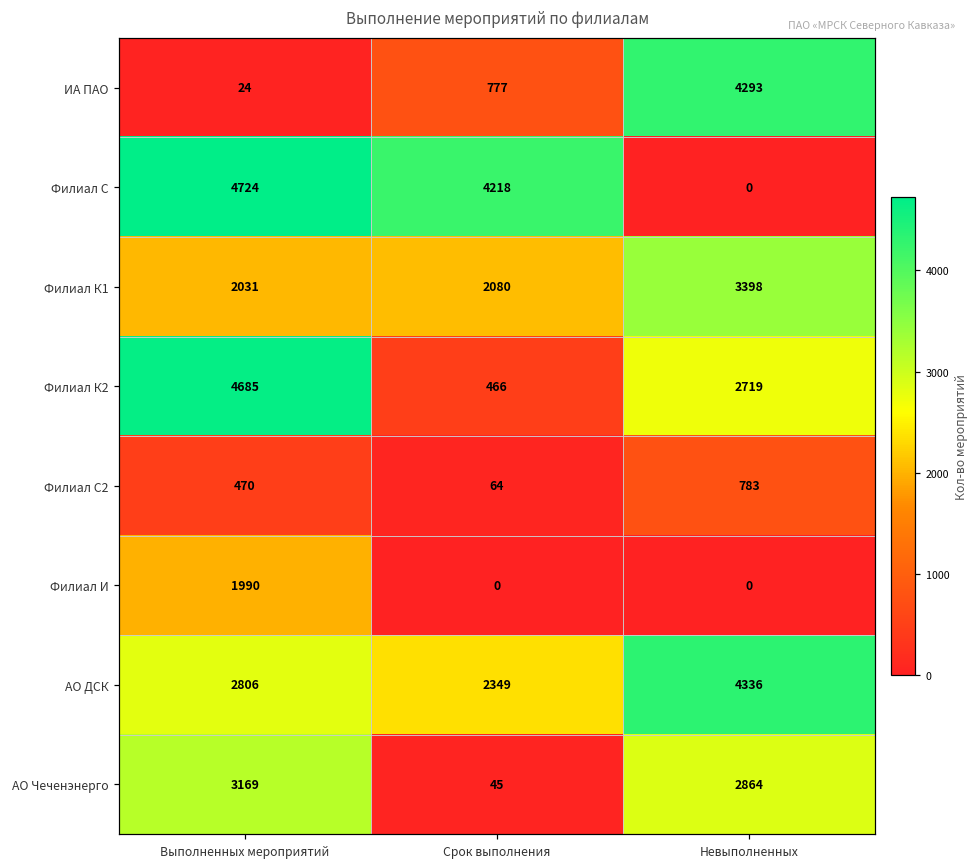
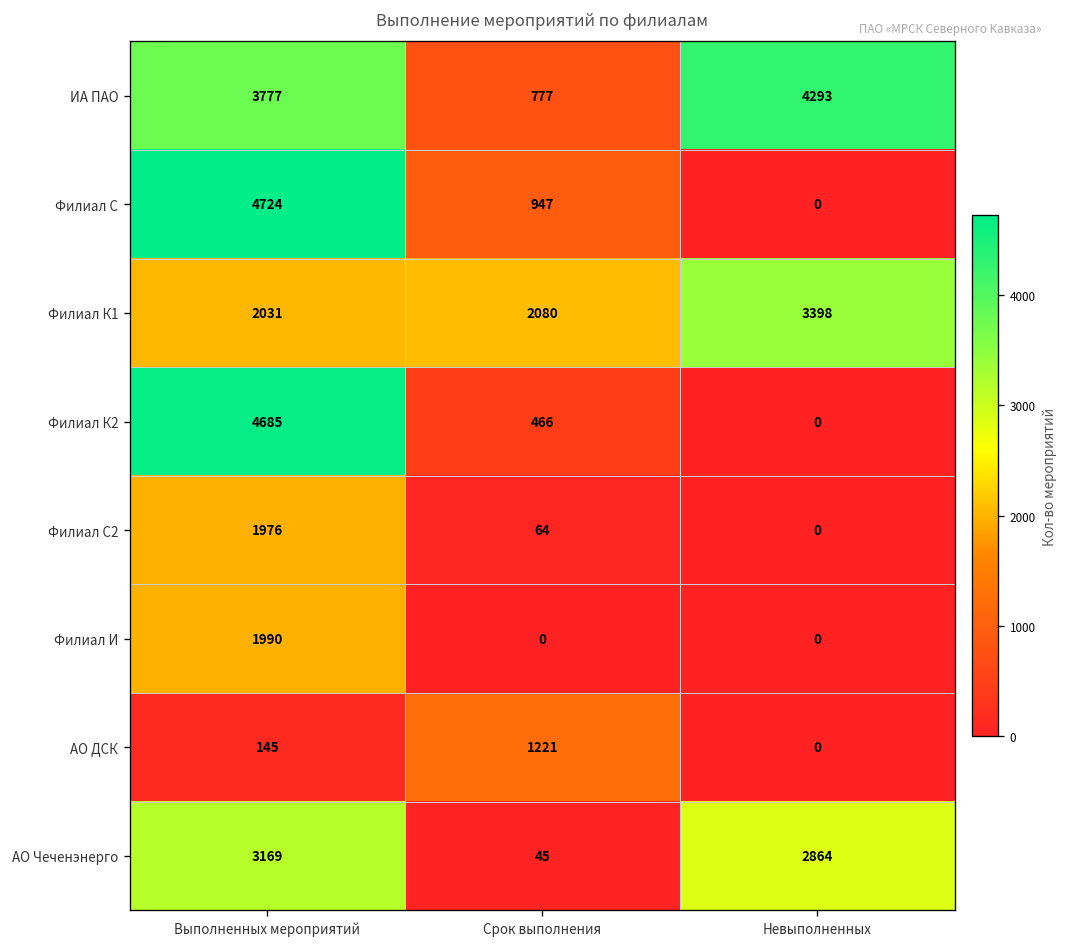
ИА ПАО, Выполненных мероприятий: 24 -> 3777
Филиал С, Срок выполнения: 4218 -> 947
Филиал К2, Невыполненных: 2719 -> 0
Филиал С2, Выполненных мероприятий: 470 -> 1976
Филиал С2, Невыполненных: 783 -> 0
АО ДСК, Выполненных мероприятий: 2806 -> 145
АО ДСК, Срок выполнения: 2349 -> 1221
АО ДСК, Невыполненных: 4336 -> 0
